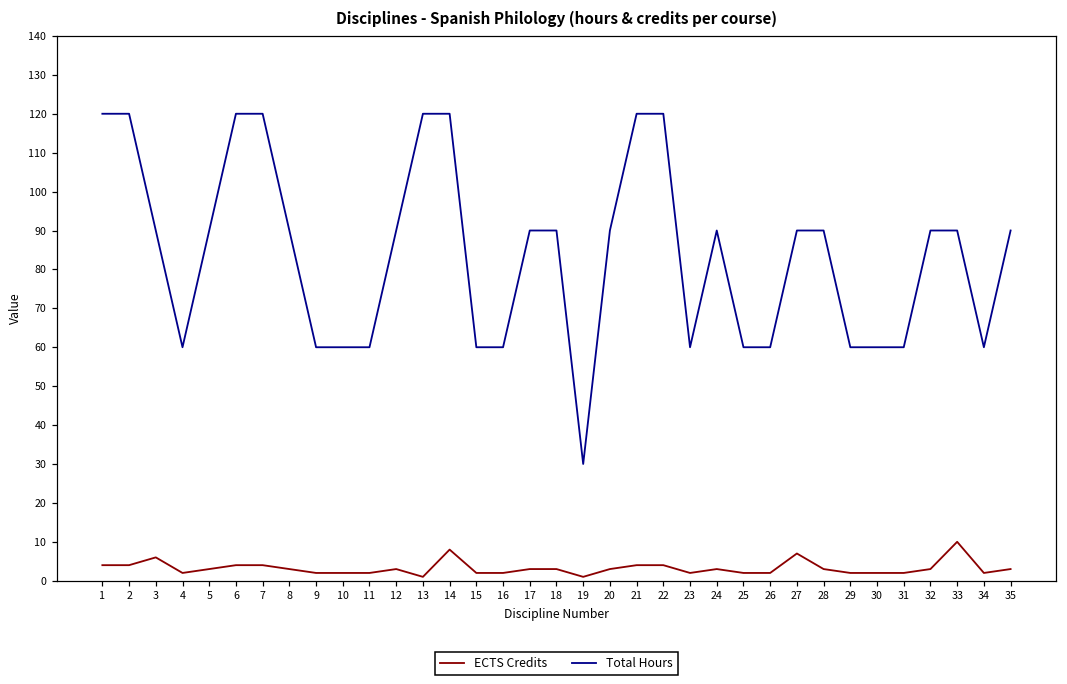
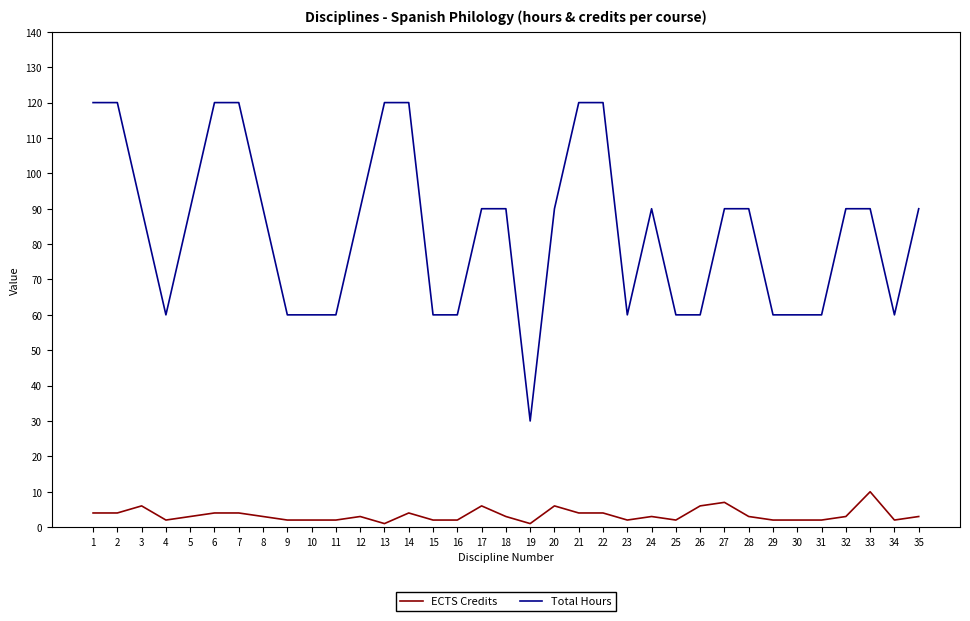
ECTS Credits, 14: 8 -> 4
ECTS Credits, 17: 3 -> 6
ECTS Credits, 20: 3 -> 6
ECTS Credits, 26: 2 -> 6
